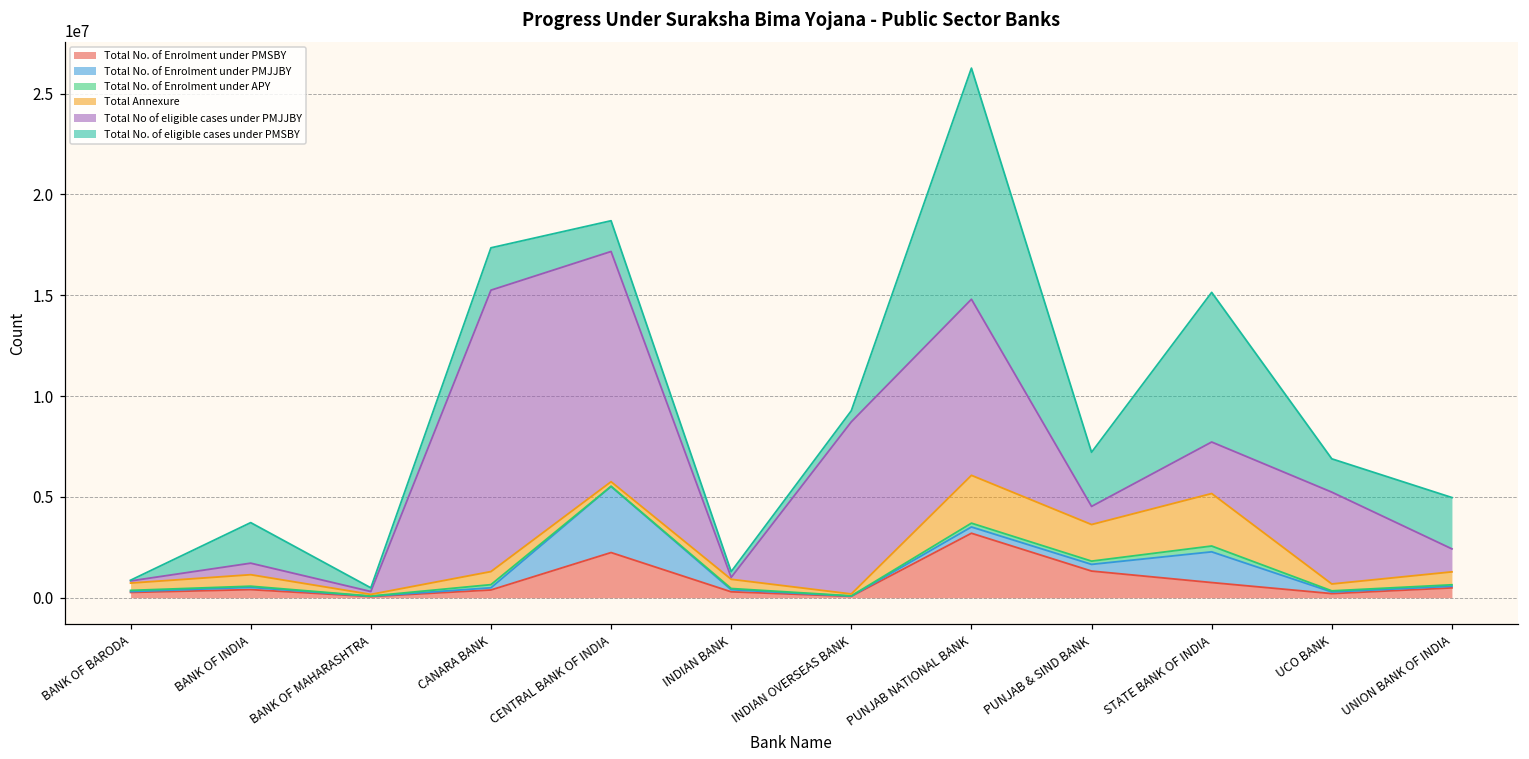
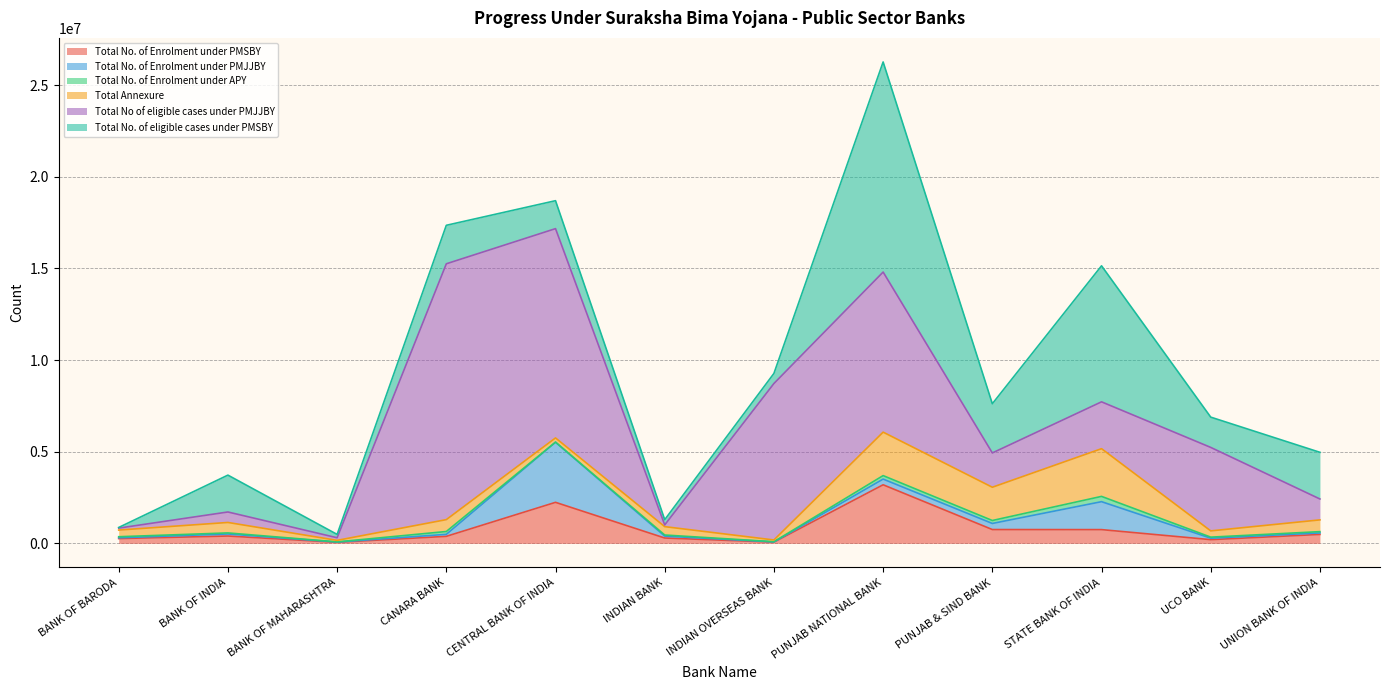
Total No. of Enrolment under PMSBY, PUNJAB & SIND BANK: 1300000 -> 800000
Total No of eligible cases under PMJJBY, PUNJAB & SIND BANK: 900000 -> 1900000
